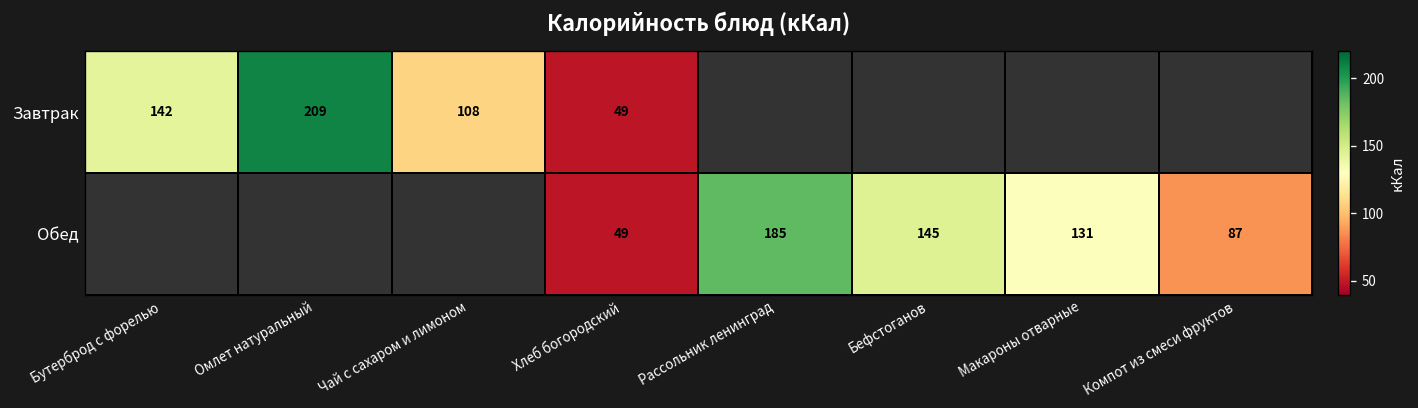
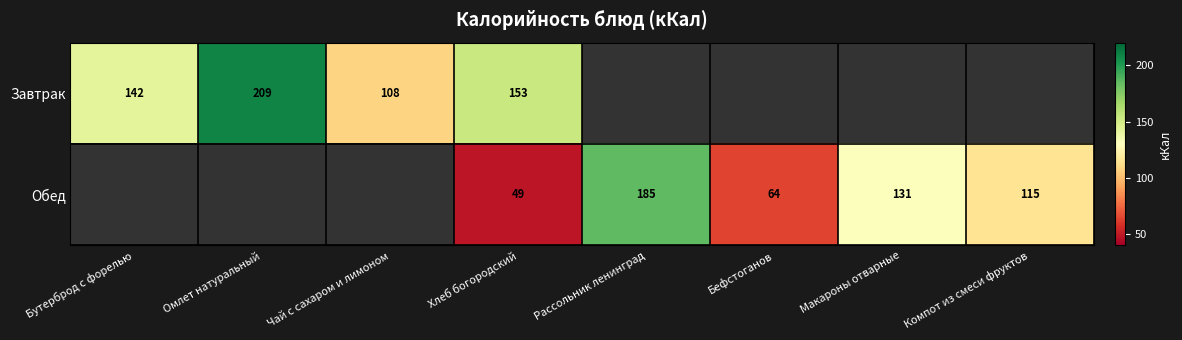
Завтрак, Хлеб богородский: 49 -> 153
Обед, Бефстоганов: 145 -> 64
Обед, Компот из смеси фруктов: 87 -> 115
